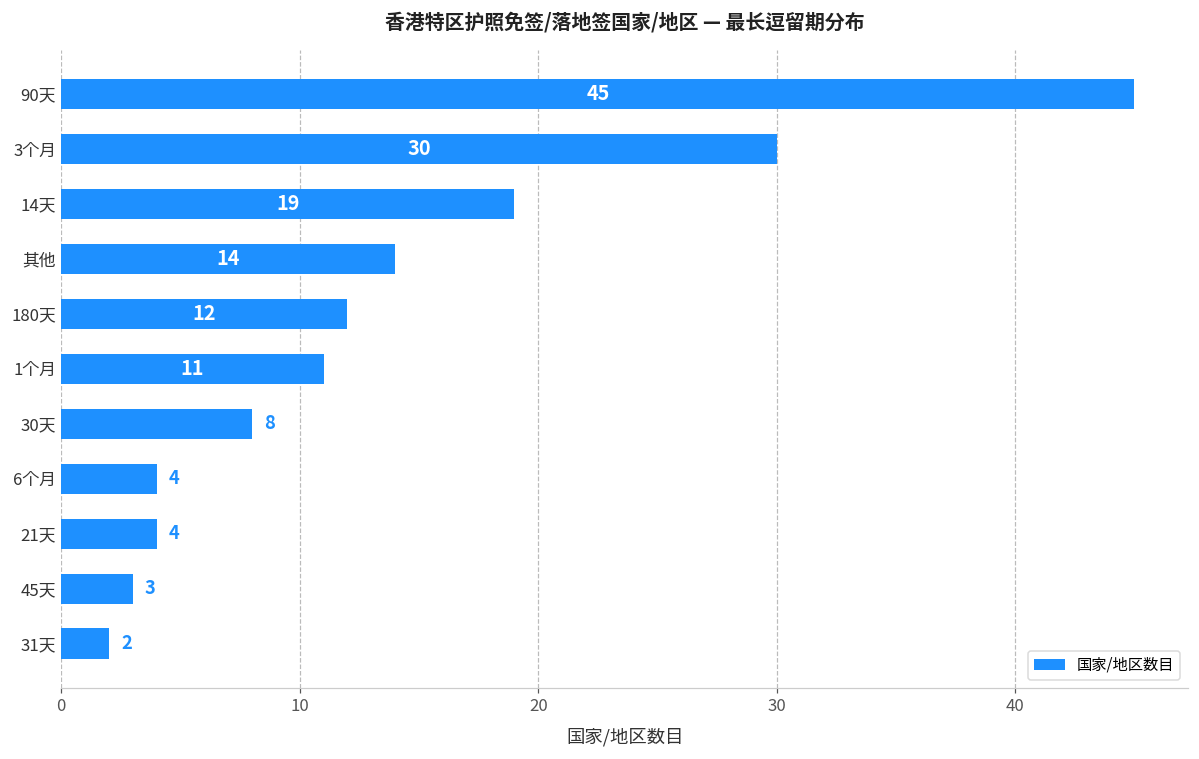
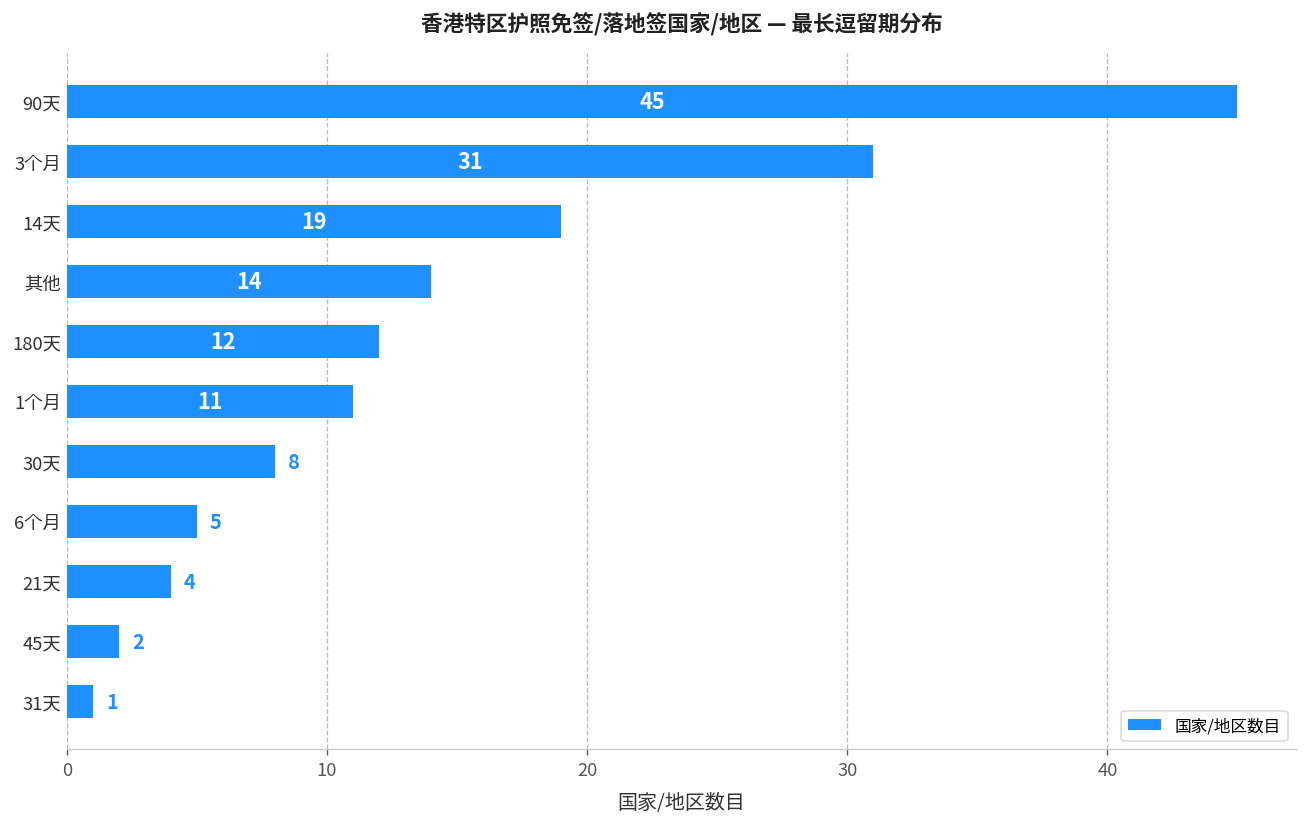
3个月: 30 -> 31
6个月: 4 -> 5
45天: 3 -> 2
31天: 2 -> 1
